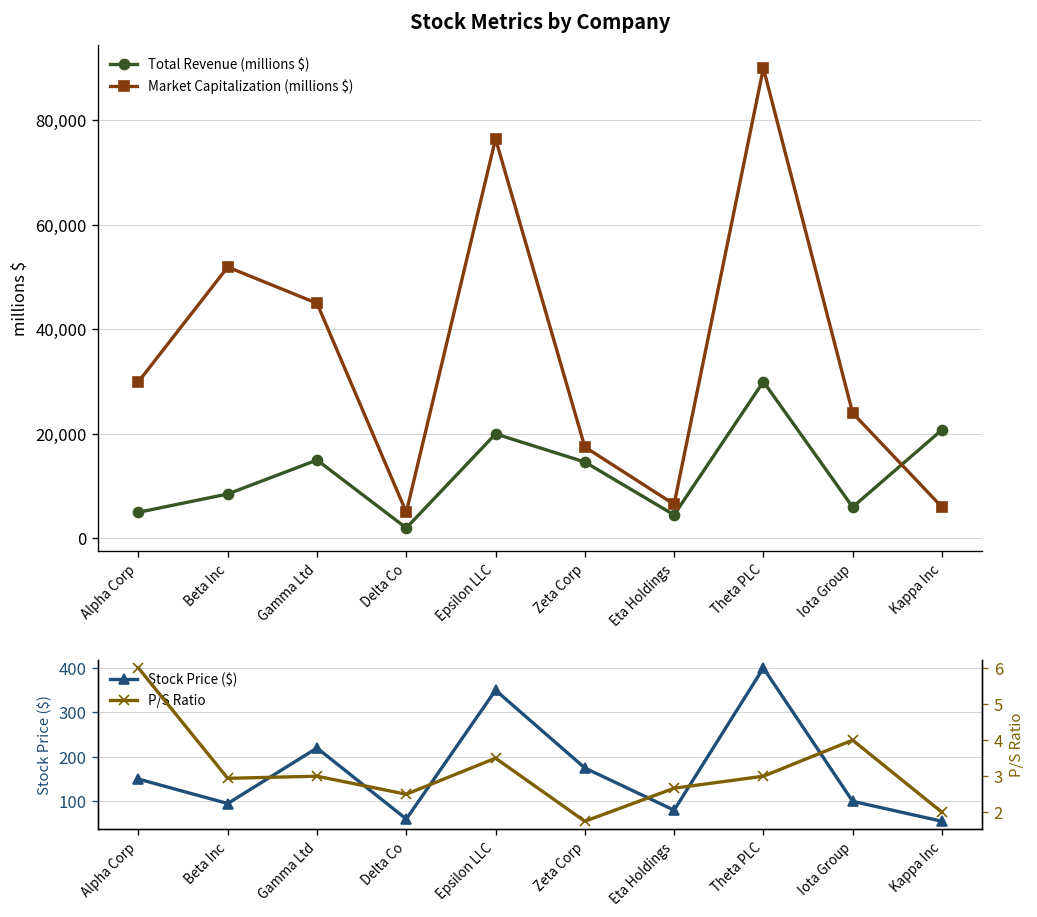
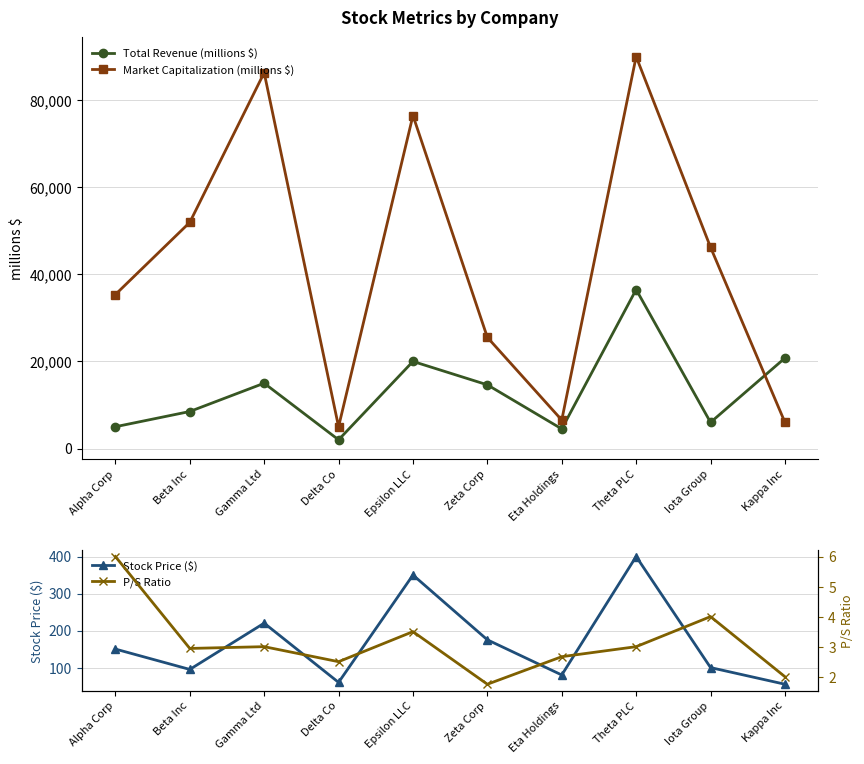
Stock Metrics by Company, Market Capitalization (millions $), Alpha Corp: 30,000 -> 35,000
Stock Metrics by Company, Market Capitalization (millions $), Gamma Ltd: 45,000 -> 86,000
Stock Metrics by Company, Market Capitalization (millions $), Zeta Corp: 18,000 -> 26,000
Stock Metrics by Company, Total Revenue (millions $), Theta PLC: 30,000 -> 37,000
Stock Metrics by Company, Market Capitalization (millions $), Iota Group: 24,000 -> 46,000
